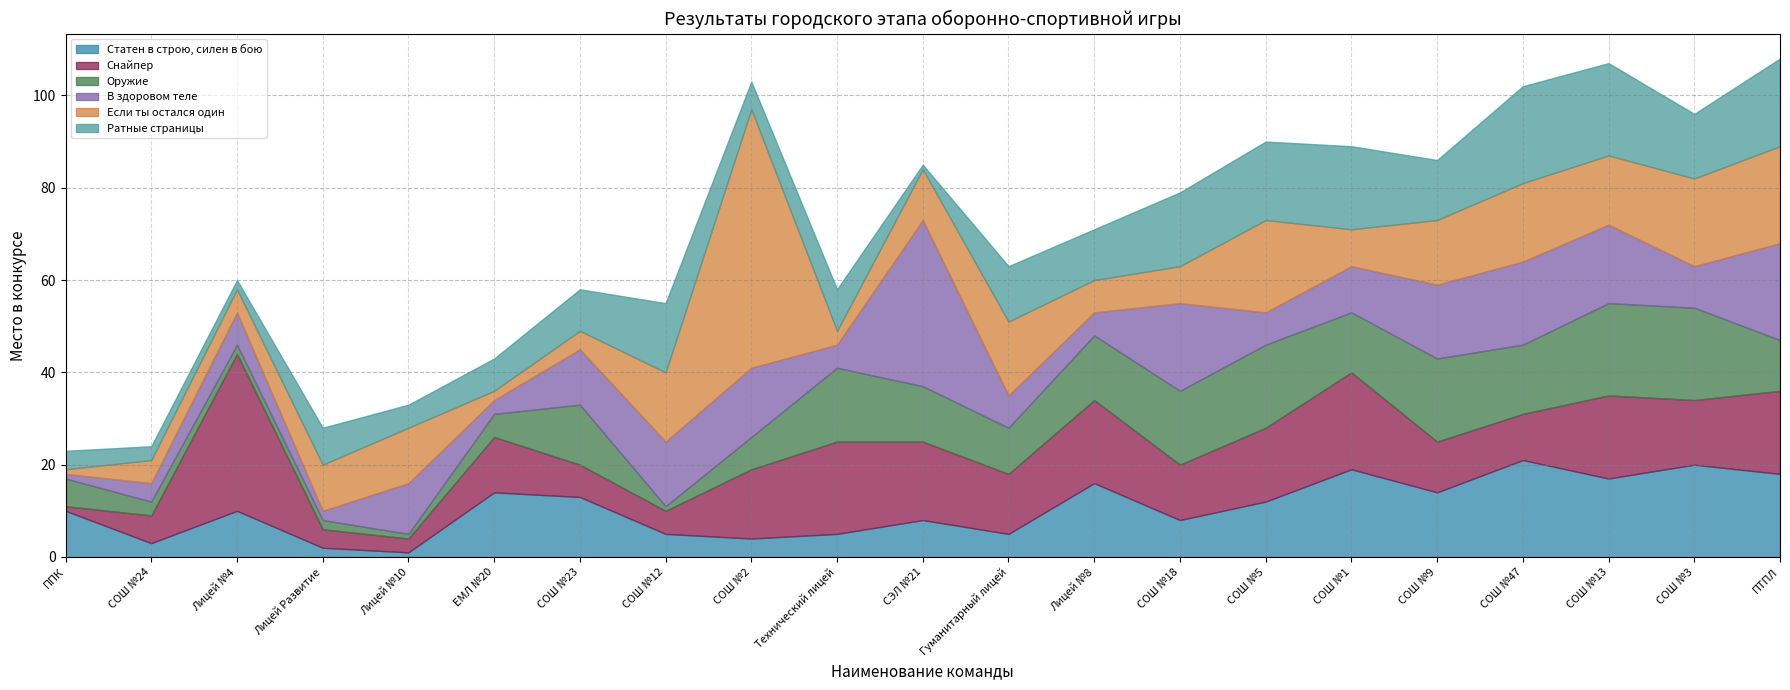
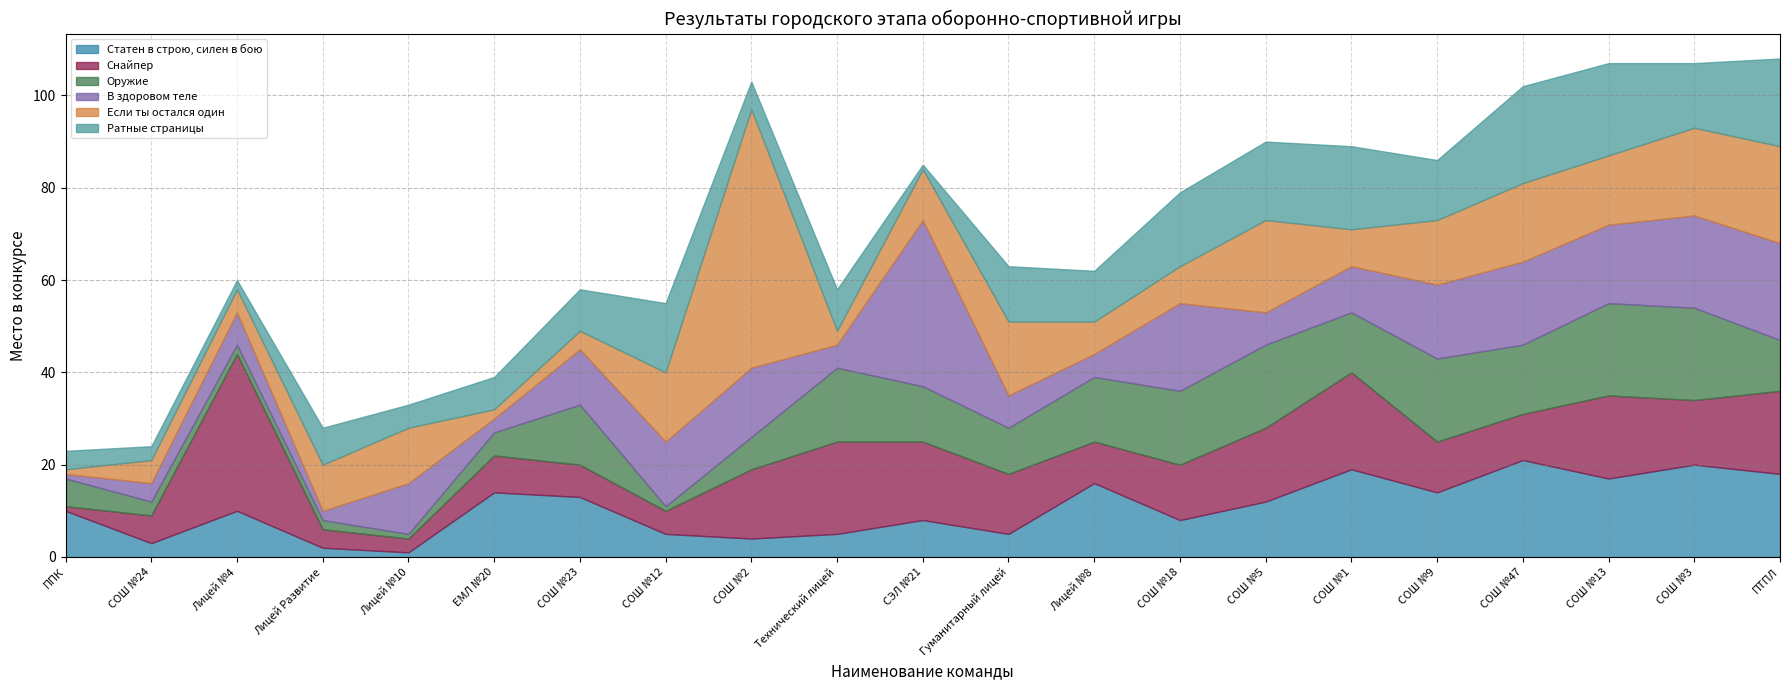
Снайпер, ЕМЛ №20: 12 -> 8
Снайпер, Лицей №8: 18 -> 9
В здоровом теле, СОШ №3: 9 -> 20
